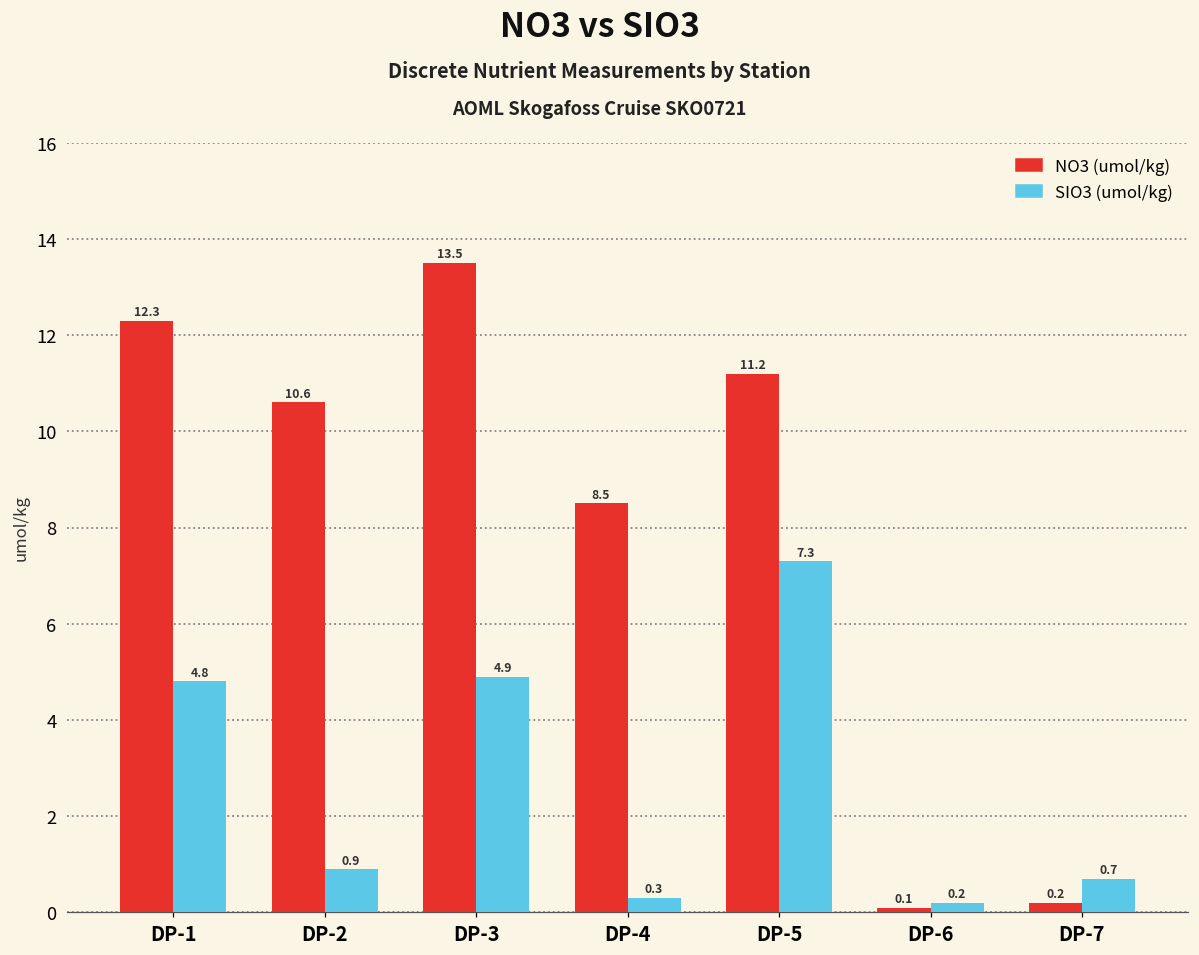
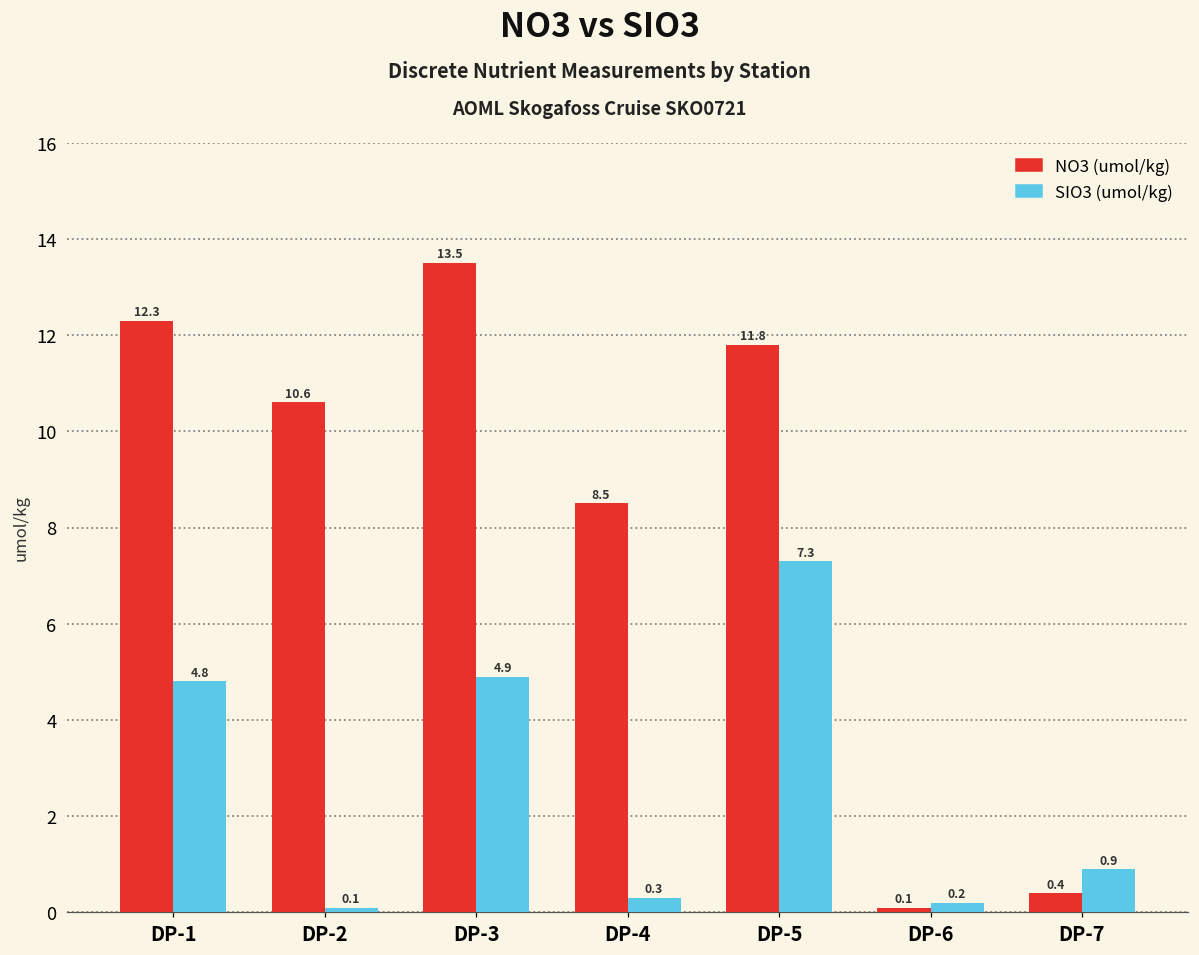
SIO3 (umol/kg), DP-2: 0.9 -> 0.1
NO3 (umol/kg), DP-5: 11.2 -> 11.8
NO3 (umol/kg), DP-7: 0.2 -> 0.4
SIO3 (umol/kg), DP-7: 0.7 -> 0.9
